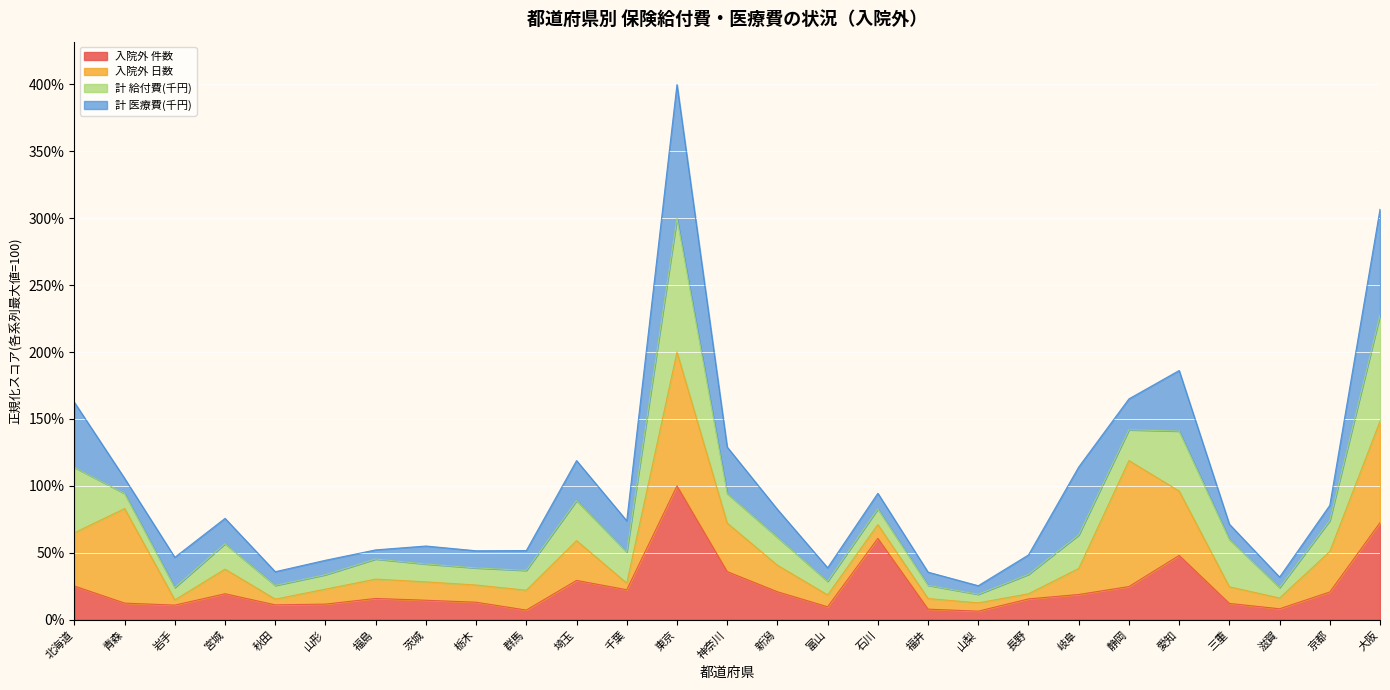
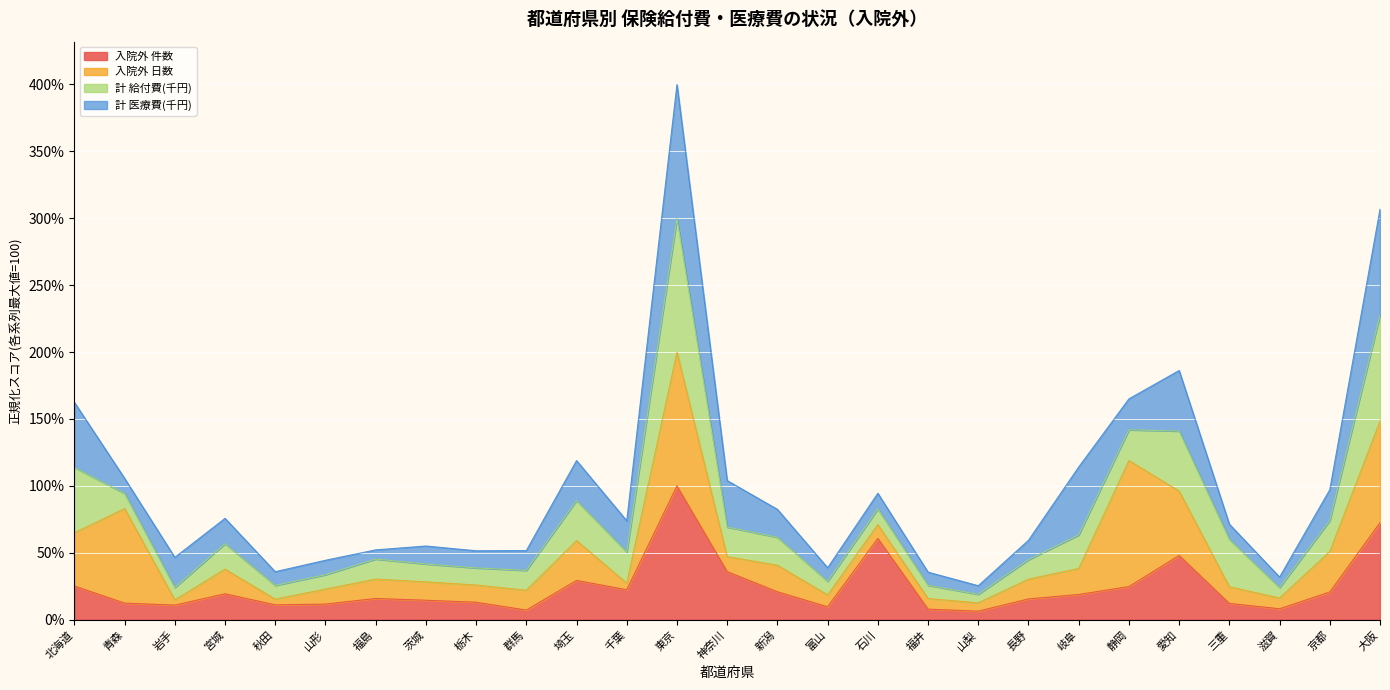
入院外 日数, 神奈川: 36% -> 11%
入院外 日数, 長野: 4% -> 15%
計 医療費(千円), 京都: 11% -> 23%
